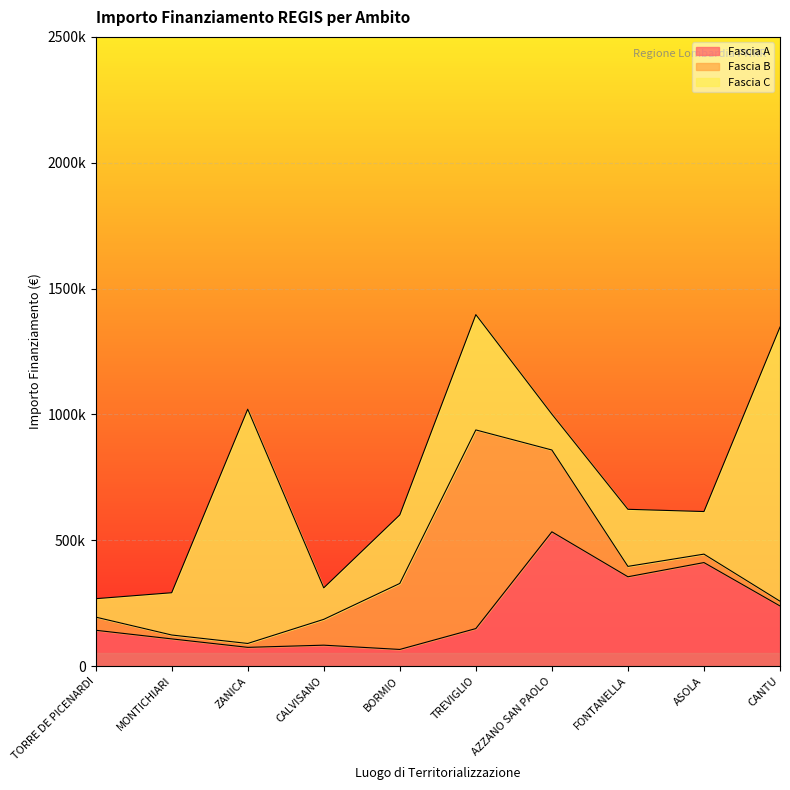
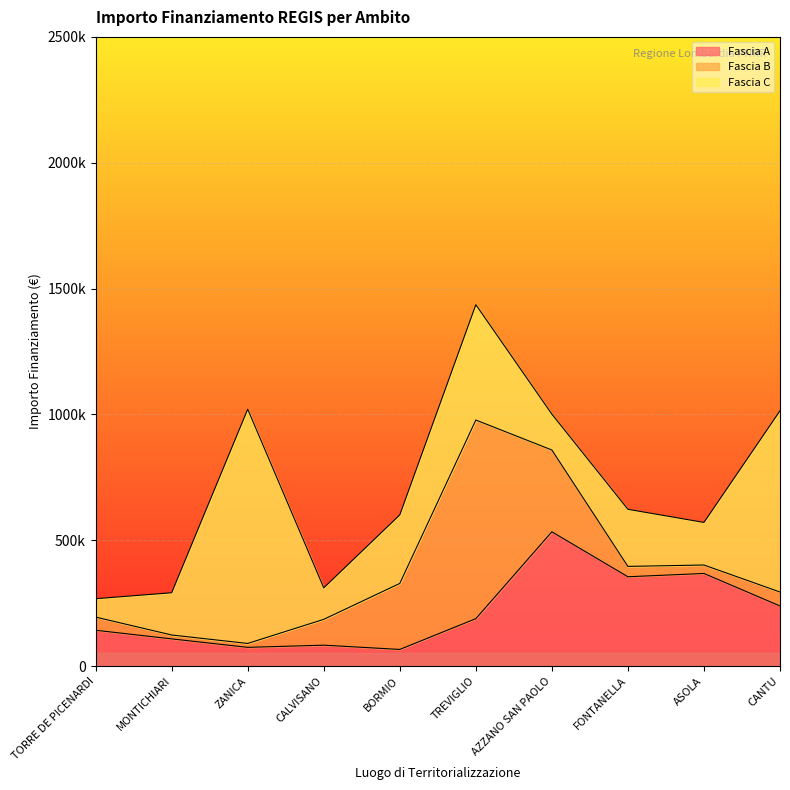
Fascia A, TREVIGLIO: 150000 -> 190000
Fascia A, ASOLA: 410000 -> 370000
Fascia B, CANTU: 20000 -> 60000
Fascia C, CANTU: 1090000 -> 720000
